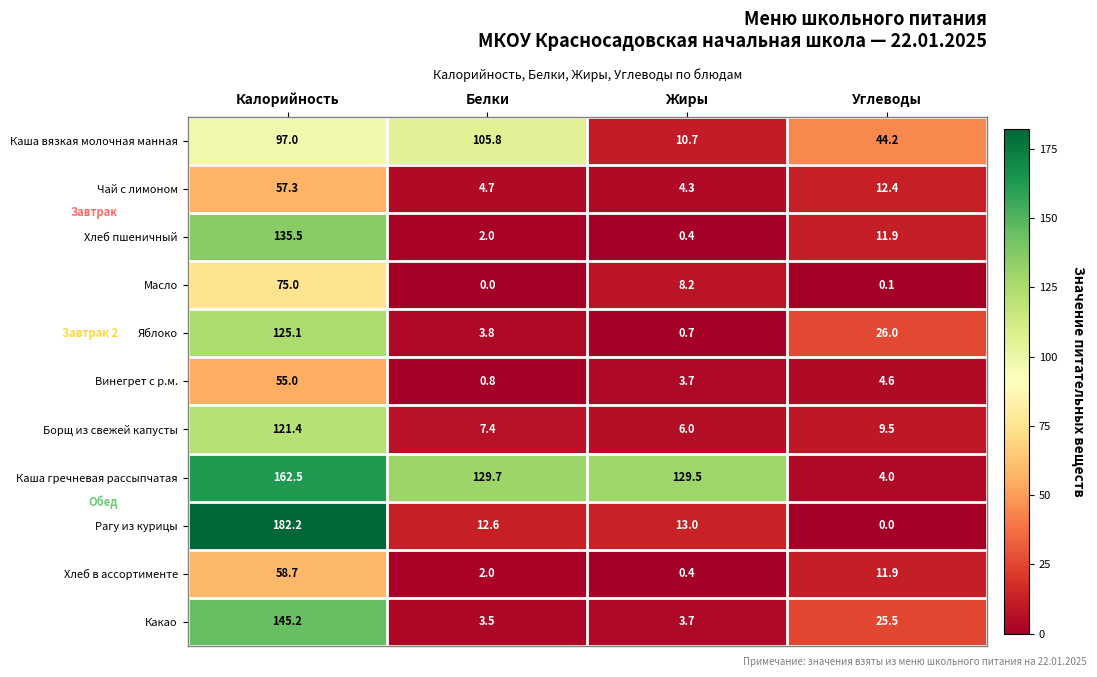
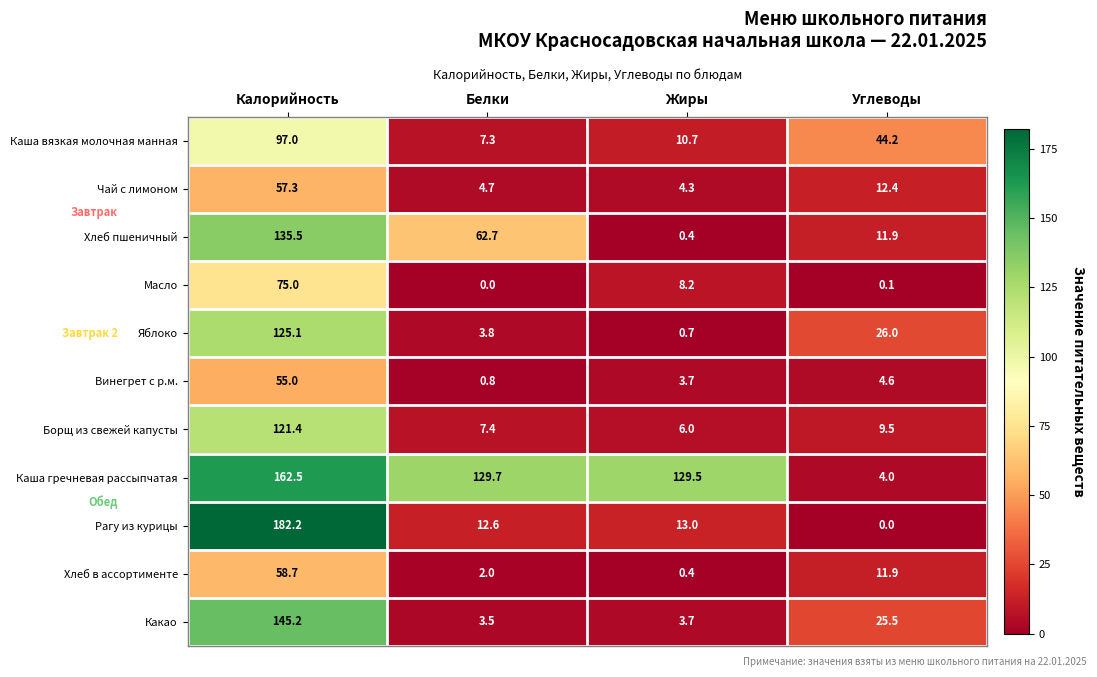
Каша вязкая молочная манная, Белки: 105.8 -> 7.3
Хлеб пшеничный, Белки: 2.0 -> 62.7
